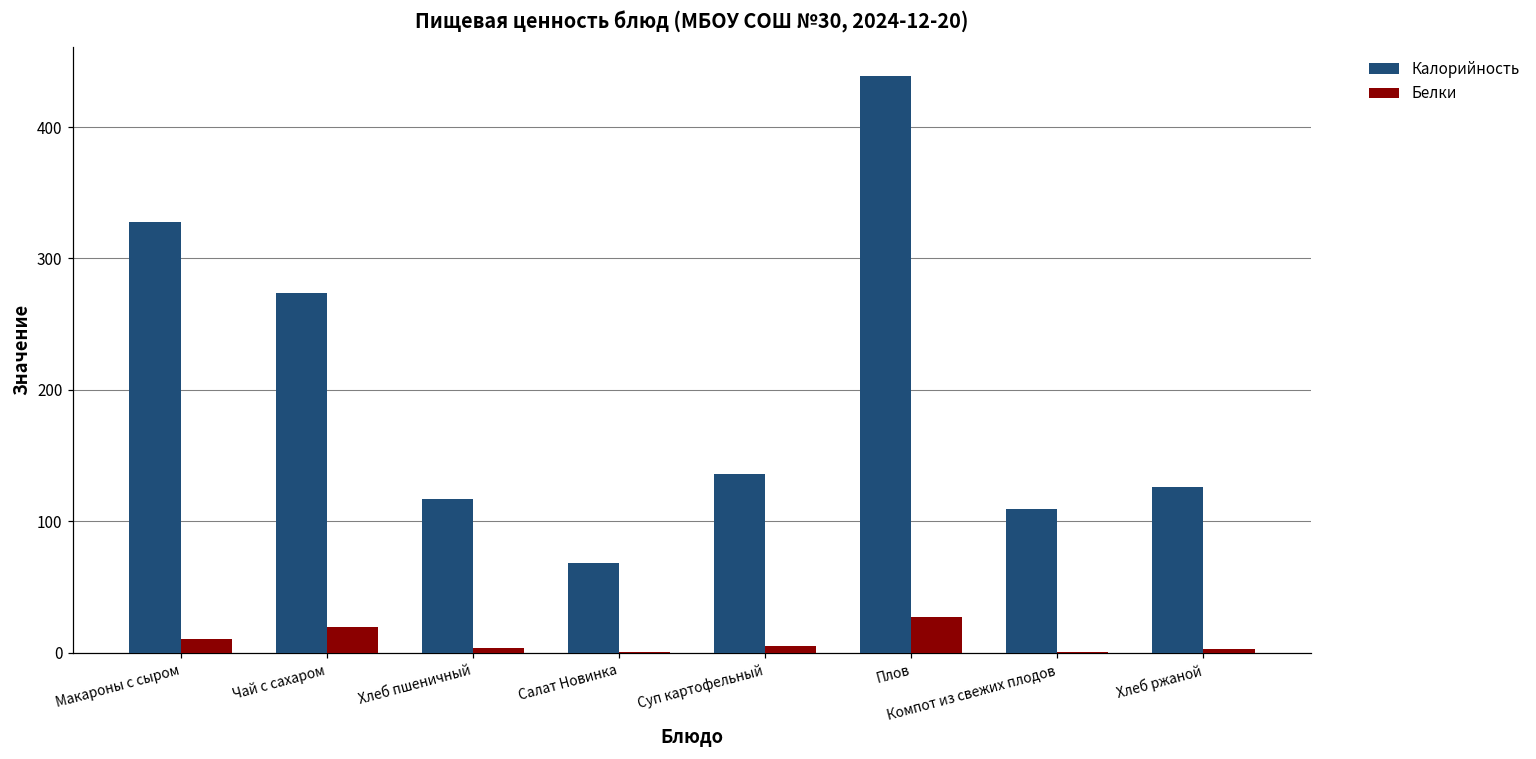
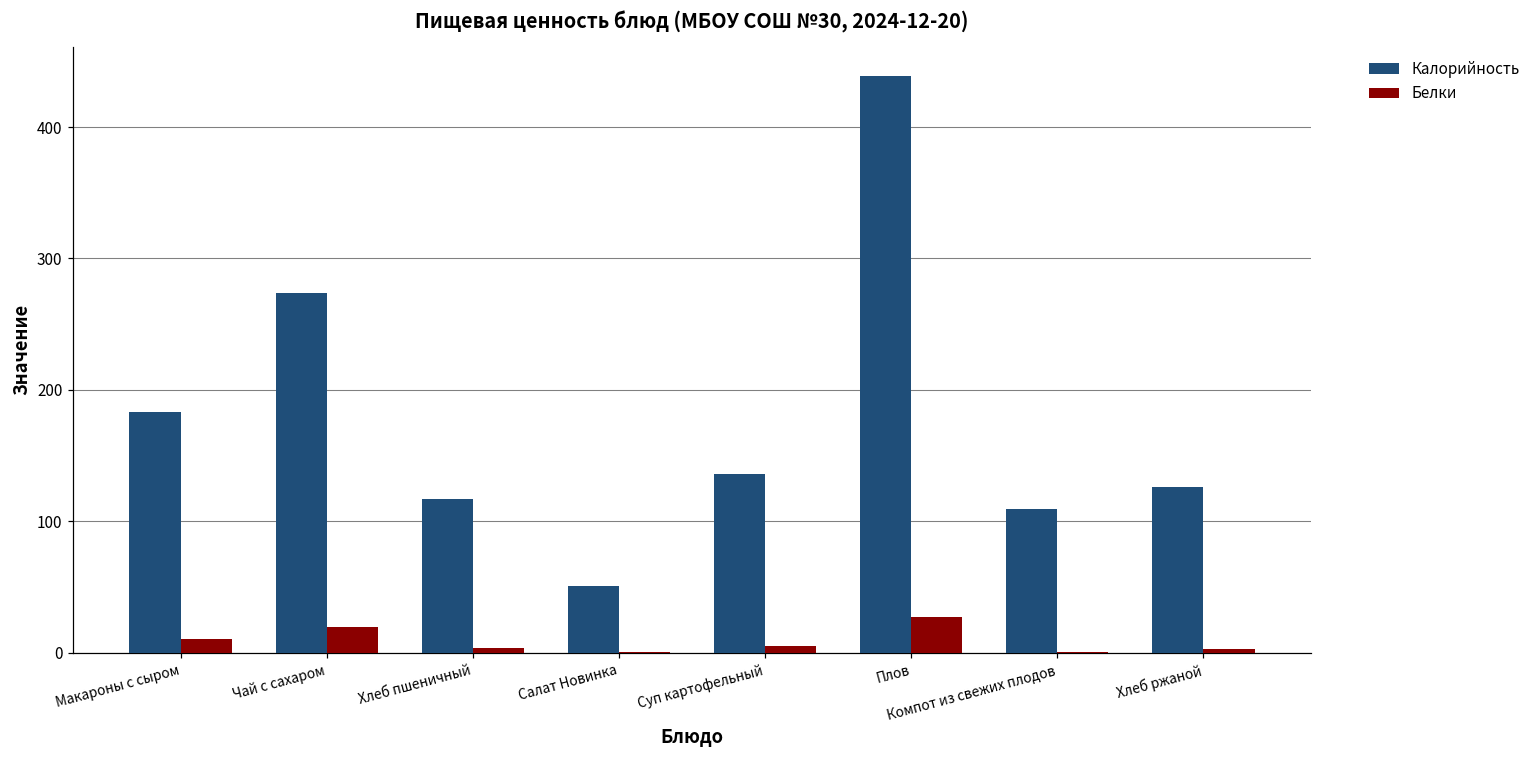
Калорийность, Макароны с сыром: 328 -> 183
Калорийность, Салат Новинка: 68 -> 51
